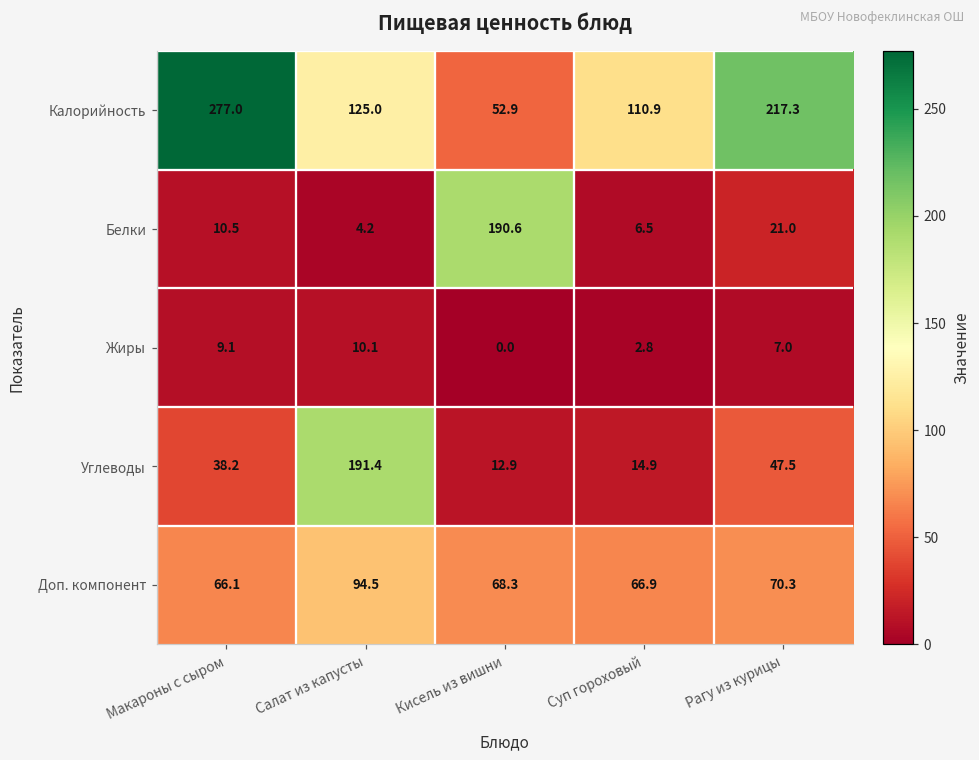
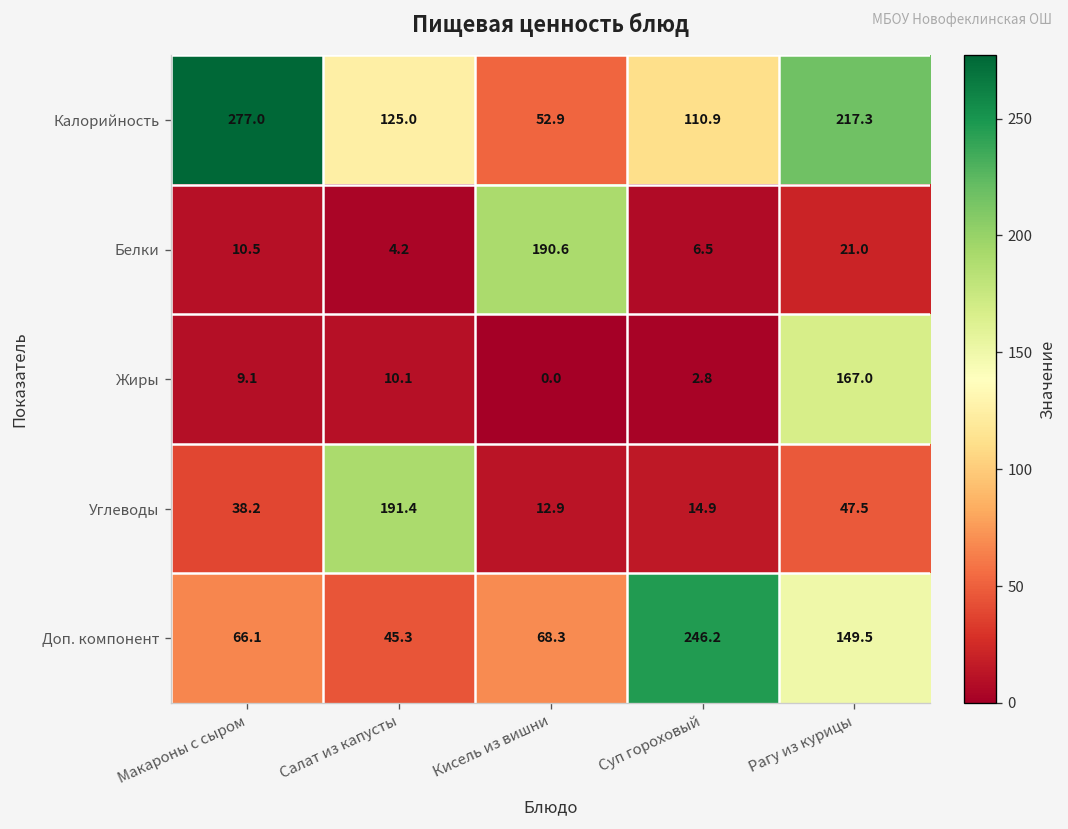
Жиры, Рагу из курицы: 7.0 -> 167.0
Доп. компонент, Салат из капусты: 94.5 -> 45.3
Доп. компонент, Суп гороховый: 66.9 -> 246.2
Доп. компонент, Рагу из курицы: 70.3 -> 149.5
